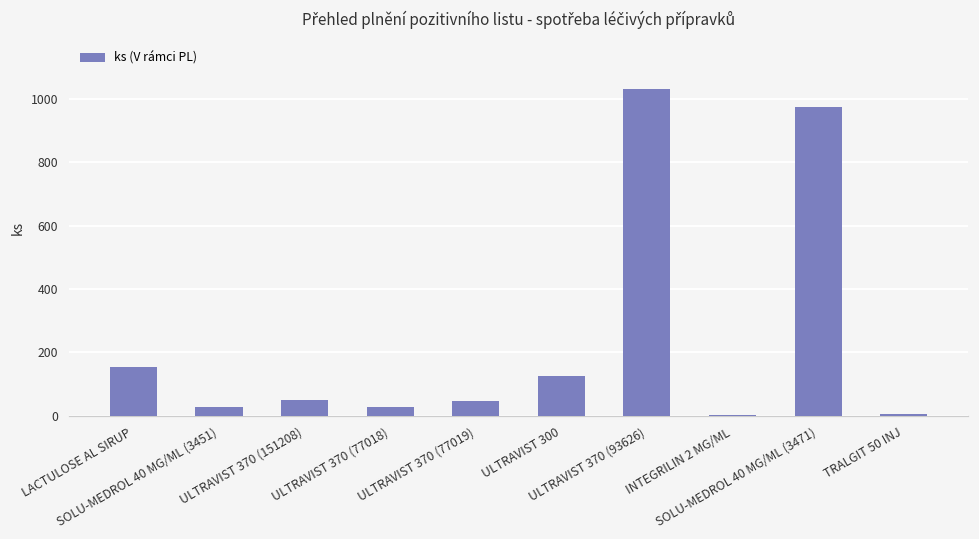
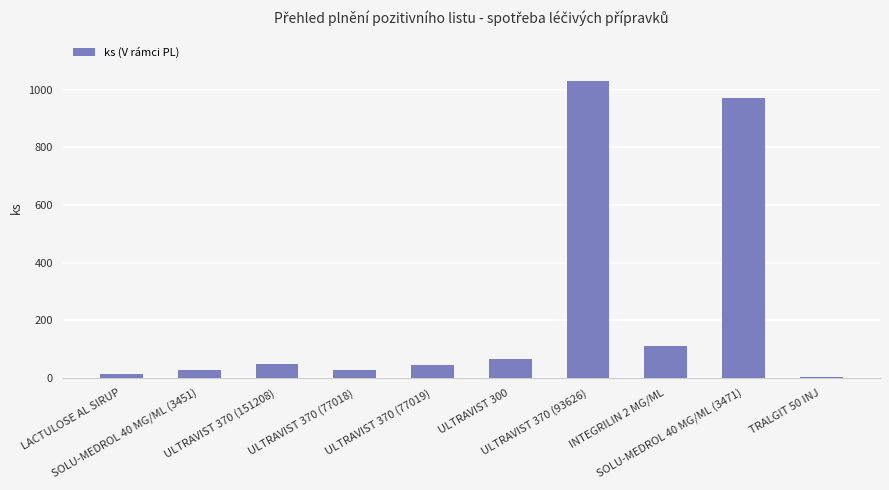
LACTULOSE AL SIRUP: 150 -> 20
ULTRAVIST 300: 120 -> 70
INTEGRILIN 2 MG/ML: 0 -> 110
